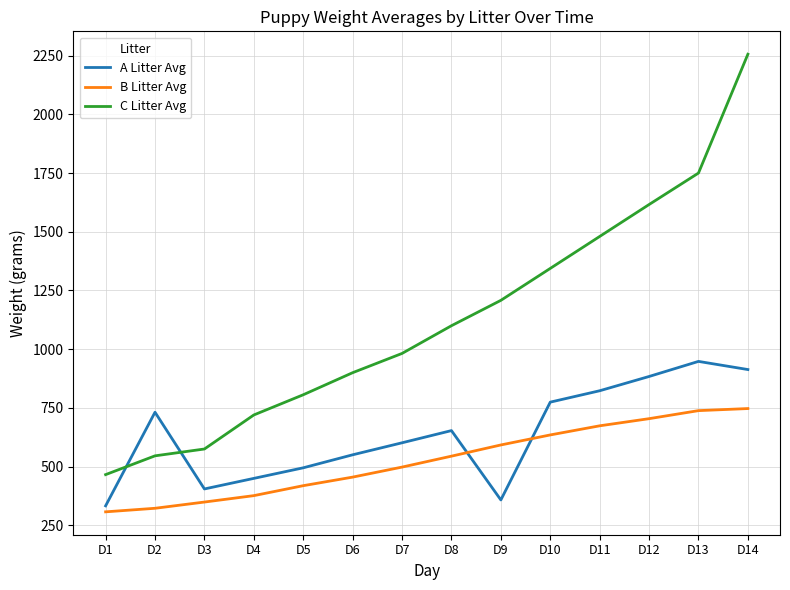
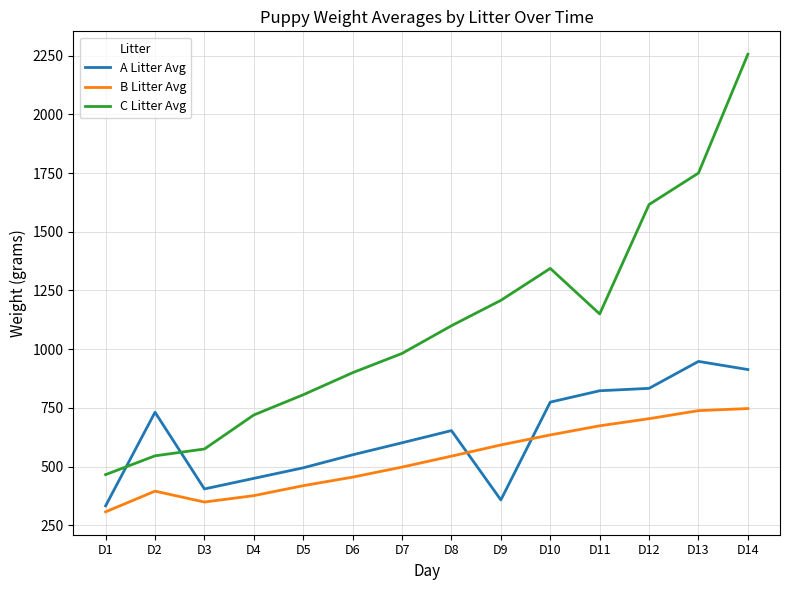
B Litter Avg, D2: 320 -> 400
C Litter Avg, D11: 1480 -> 1150
A Litter Avg, D12: 880 -> 830
